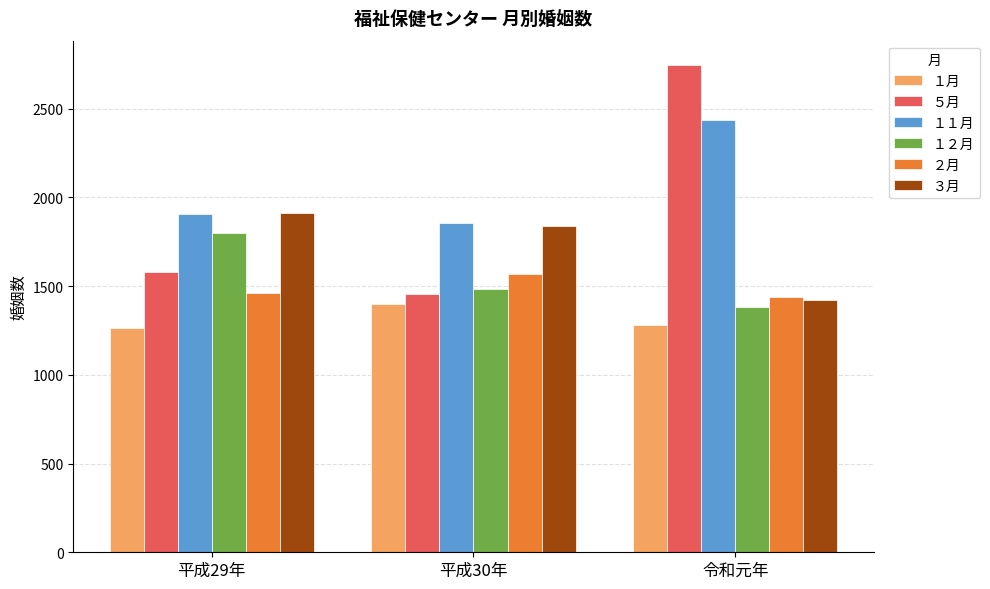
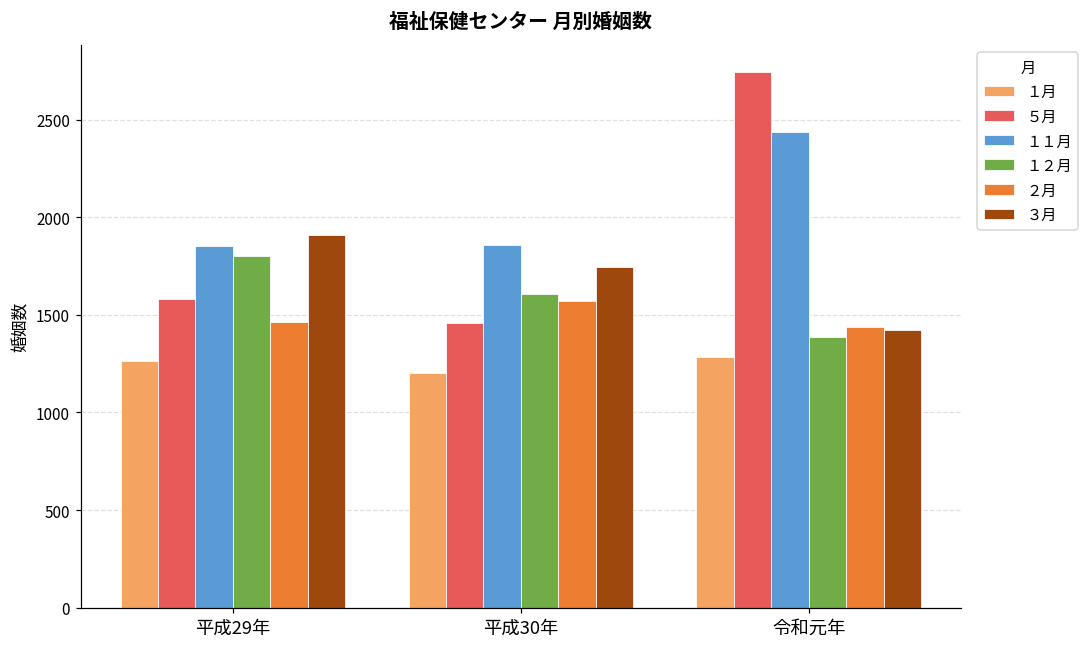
１１月, 平成29年: 1910 -> 1850
１月, 平成30年: 1400 -> 1200
１２月, 平成30年: 1480 -> 1610
３月, 平成30年: 1840 -> 1750
